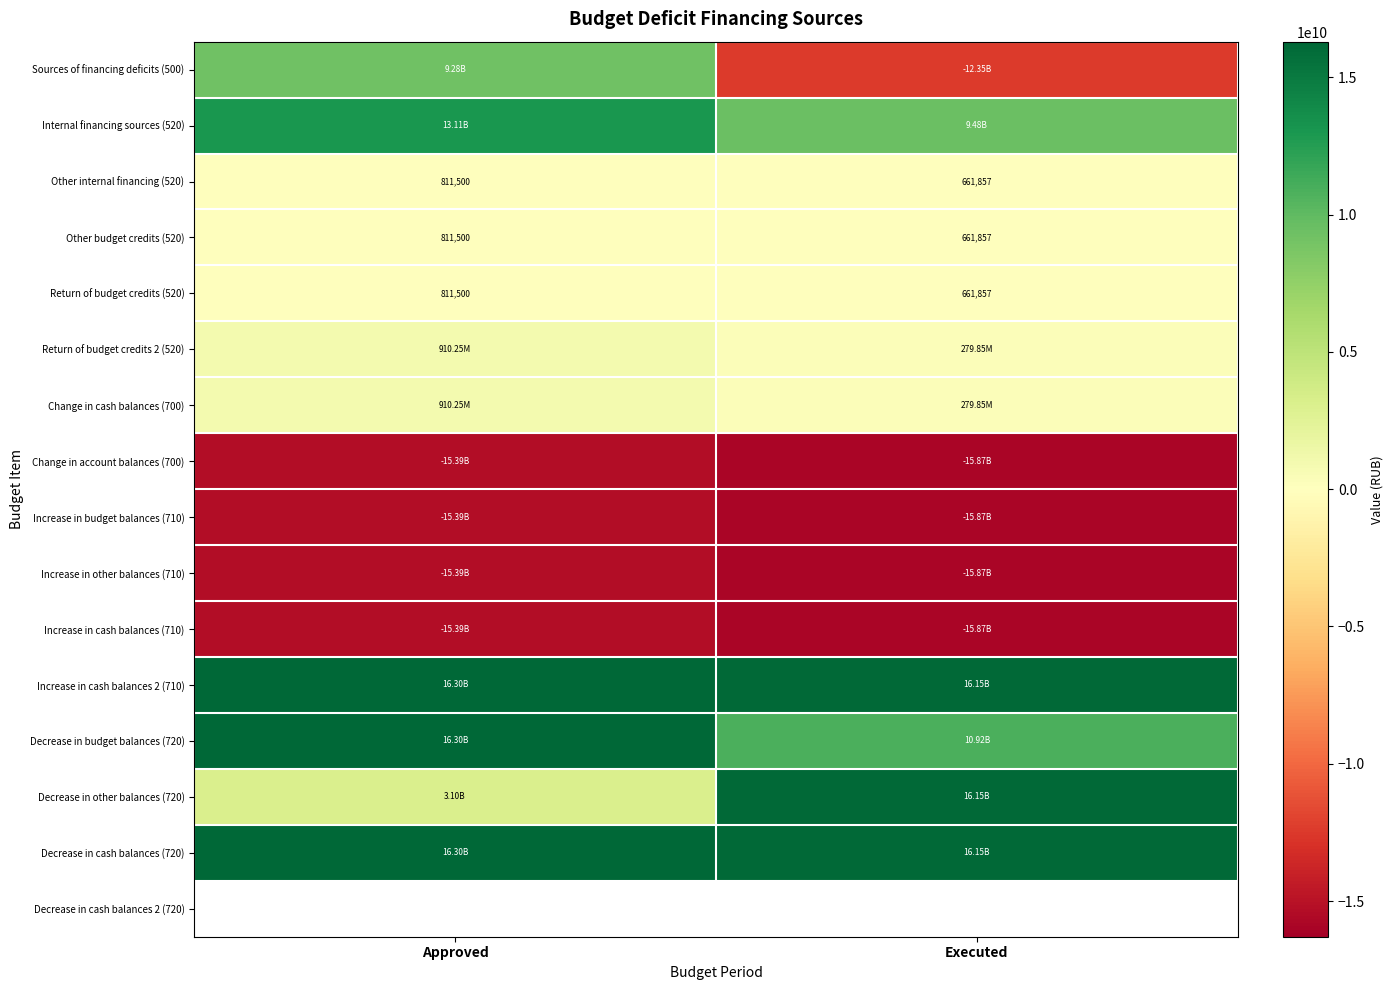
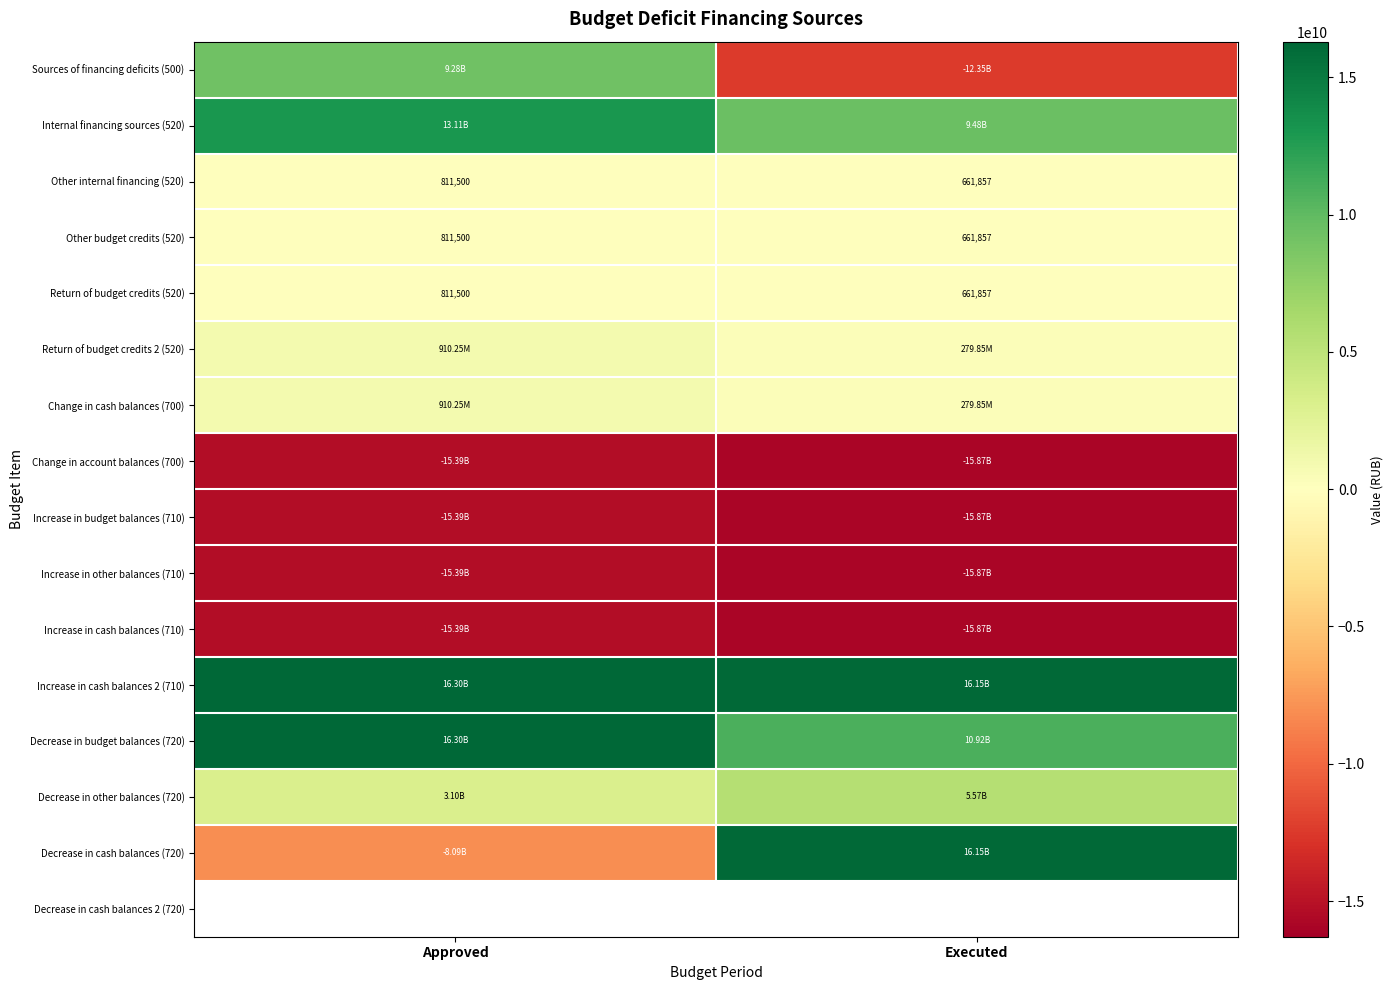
Decrease in other balances (720), Executed: 16.15B -> 5.57B
Decrease in cash balances (720), Approved: 16.30B -> -8.09B
